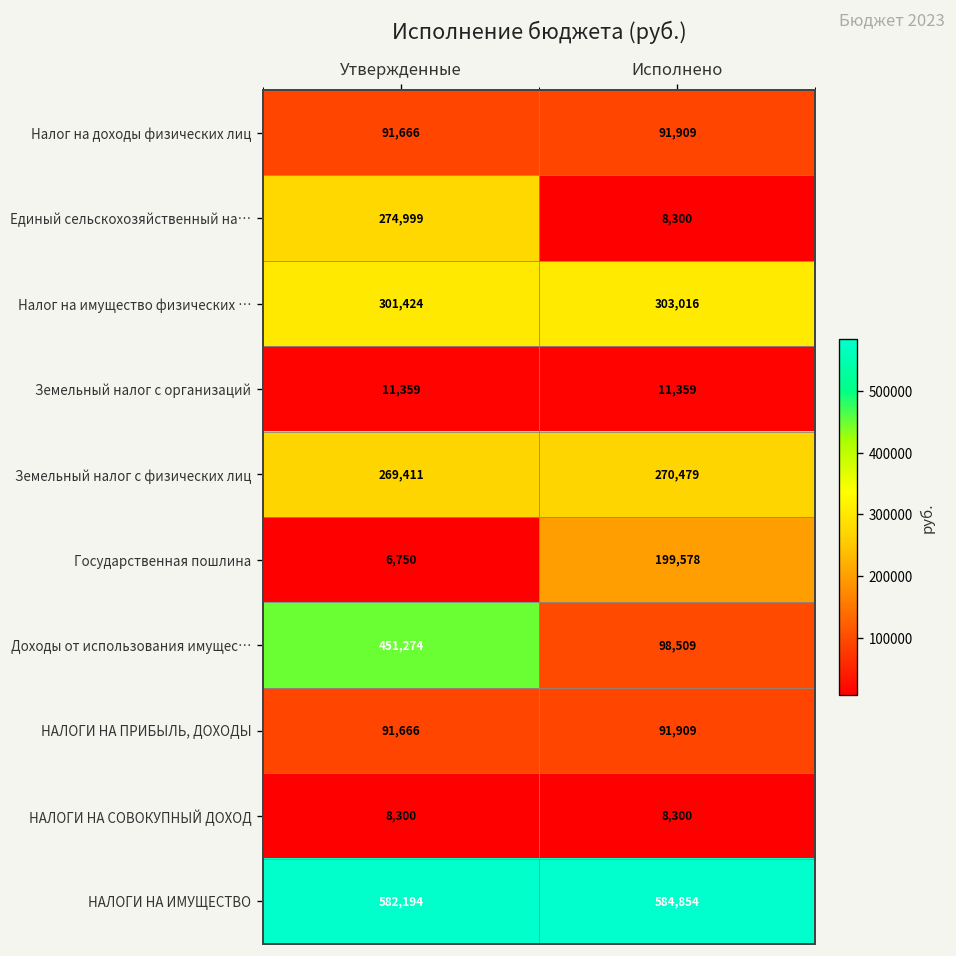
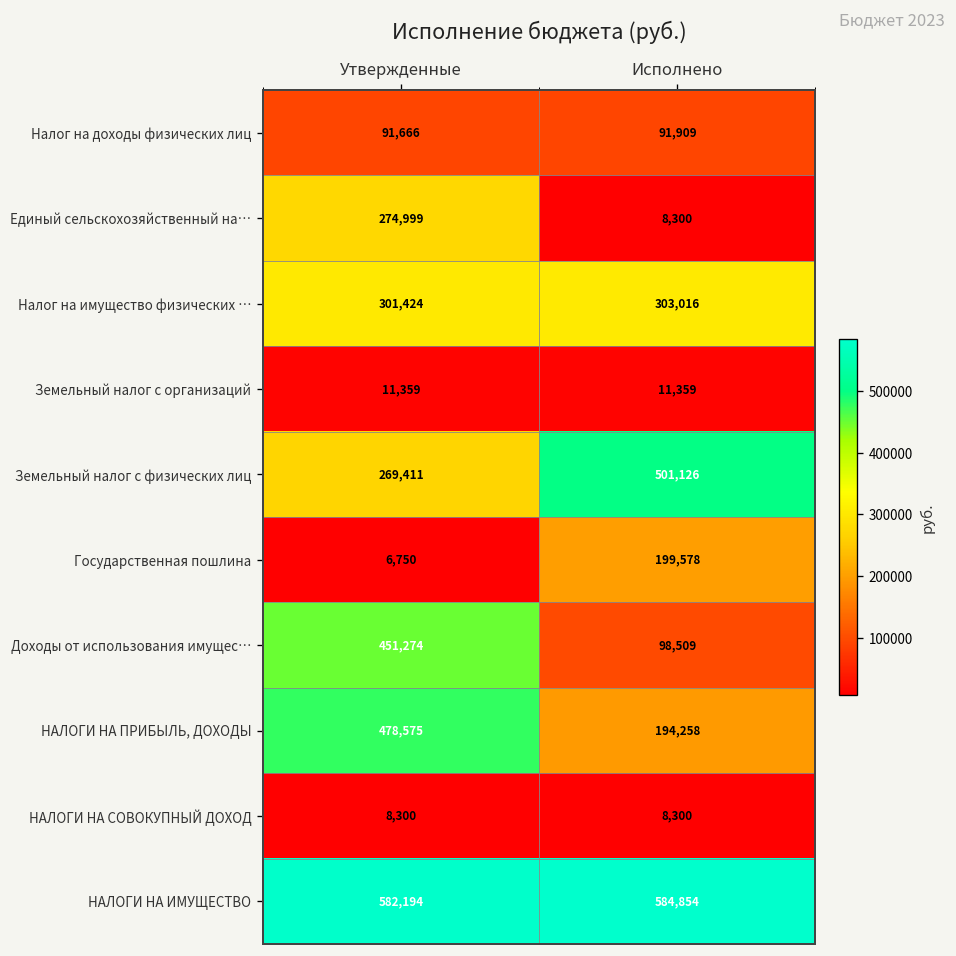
Земельный налог с физических лиц, Исполнено: 270,479 -> 501,126
НАЛОГИ НА ПРИБЫЛЬ, ДОХОДЫ, Утвержденные: 91,666 -> 478,575
НАЛОГИ НА ПРИБЫЛЬ, ДОХОДЫ, Исполнено: 91,909 -> 194,258
